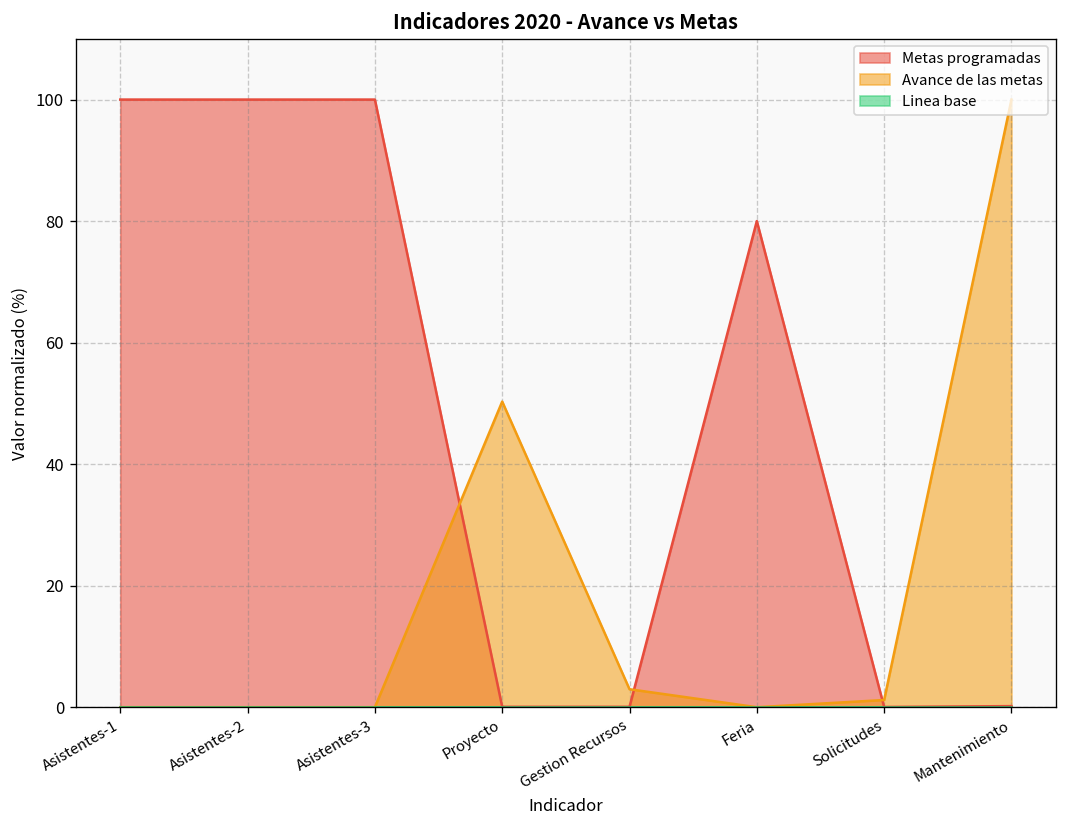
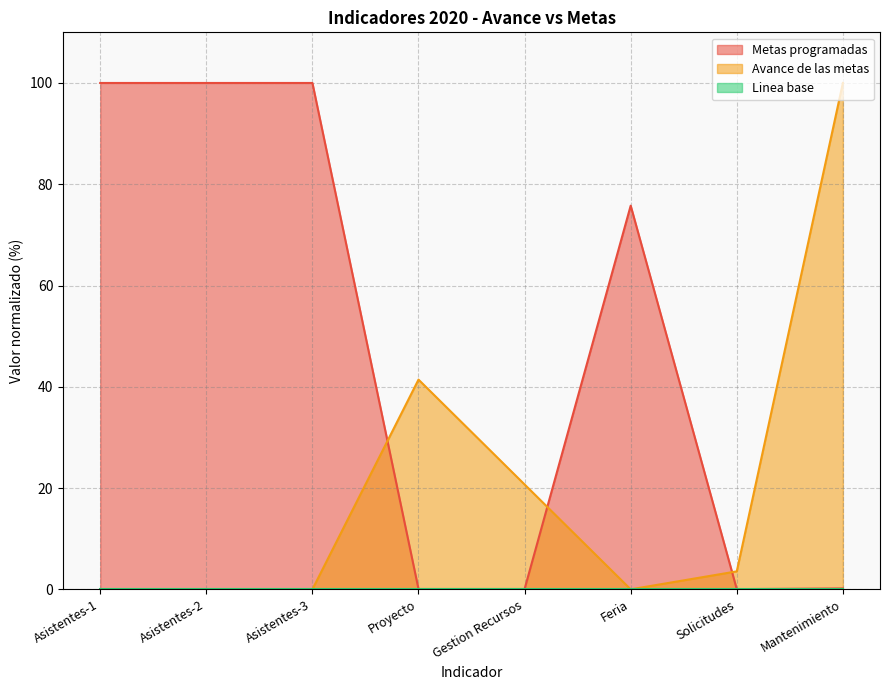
Avance de las metas, Proyecto: 50 -> 41
Avance de las metas, Gestion Recursos: 3 -> 21
Metas programadas, Feria: 80 -> 76
Avance de las metas, Solicitudes: 1 -> 4
